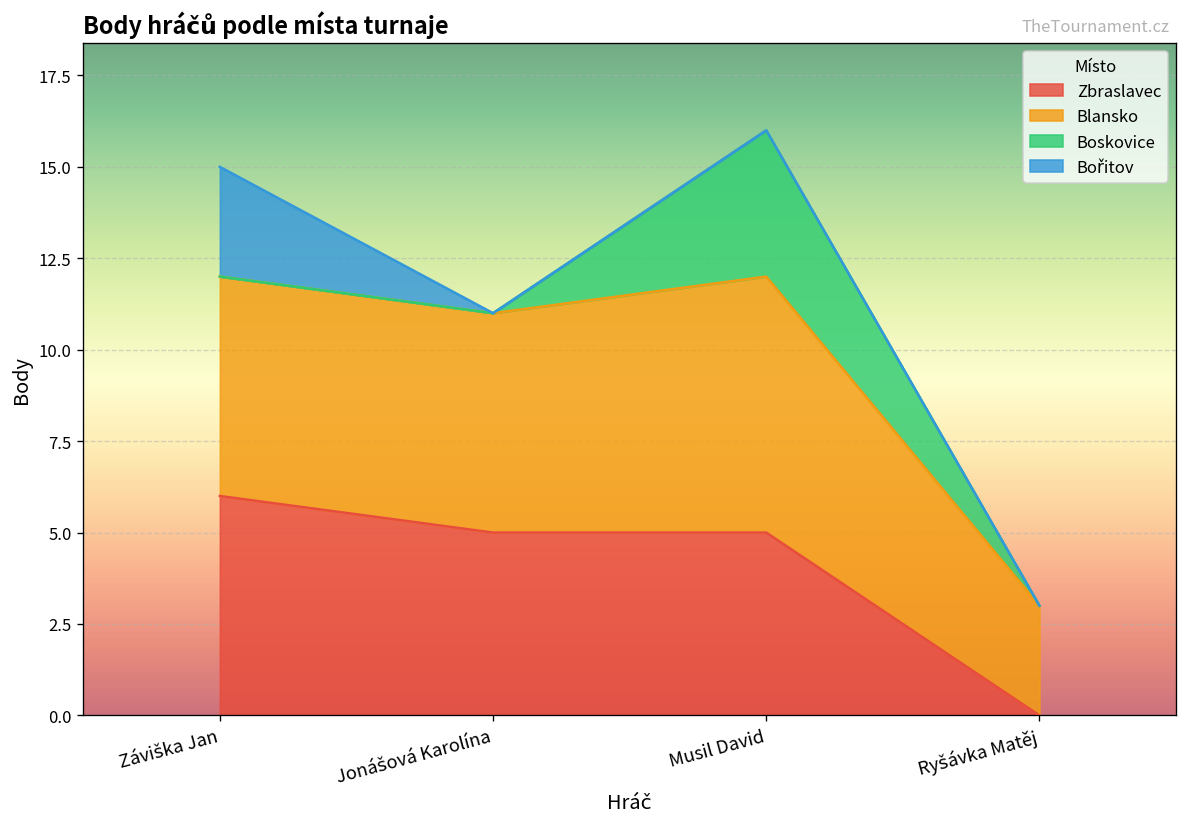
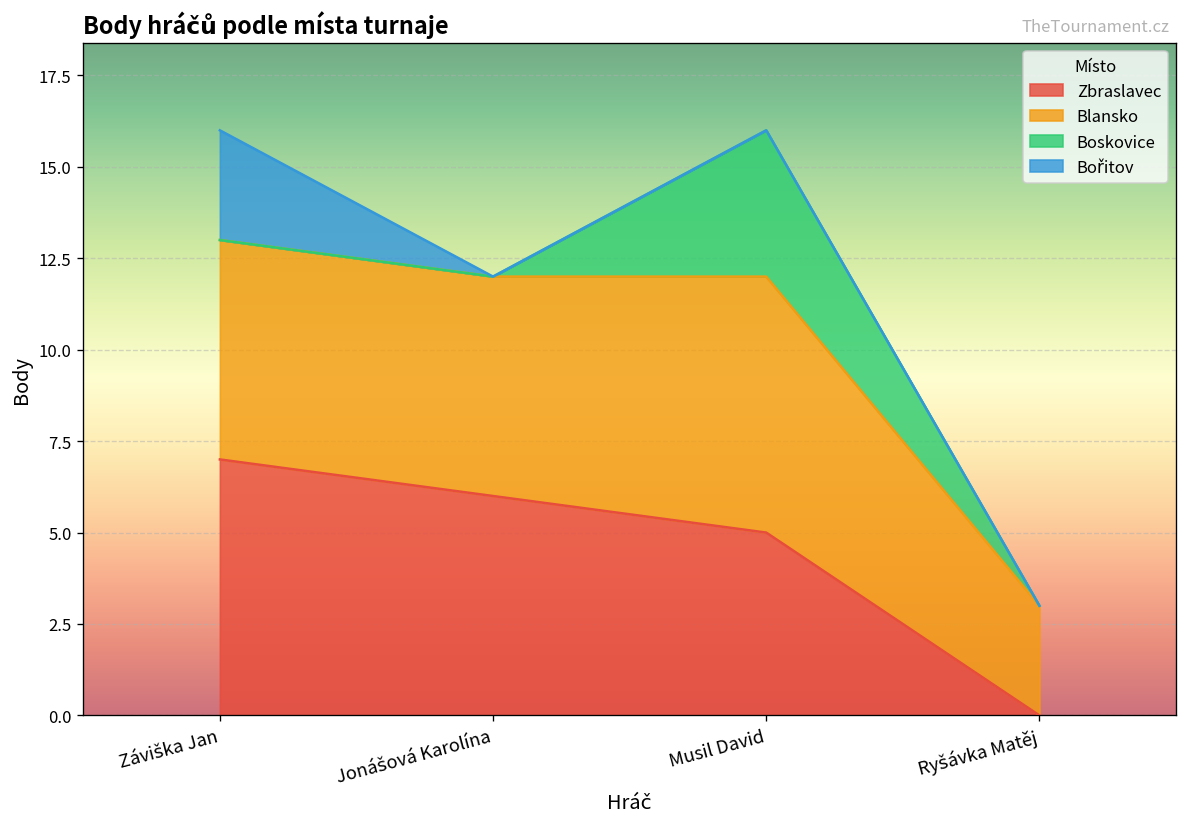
Zbraslavec, Záviška Jan: 6 -> 7
Zbraslavec, Jonášová Karolína: 5 -> 6
